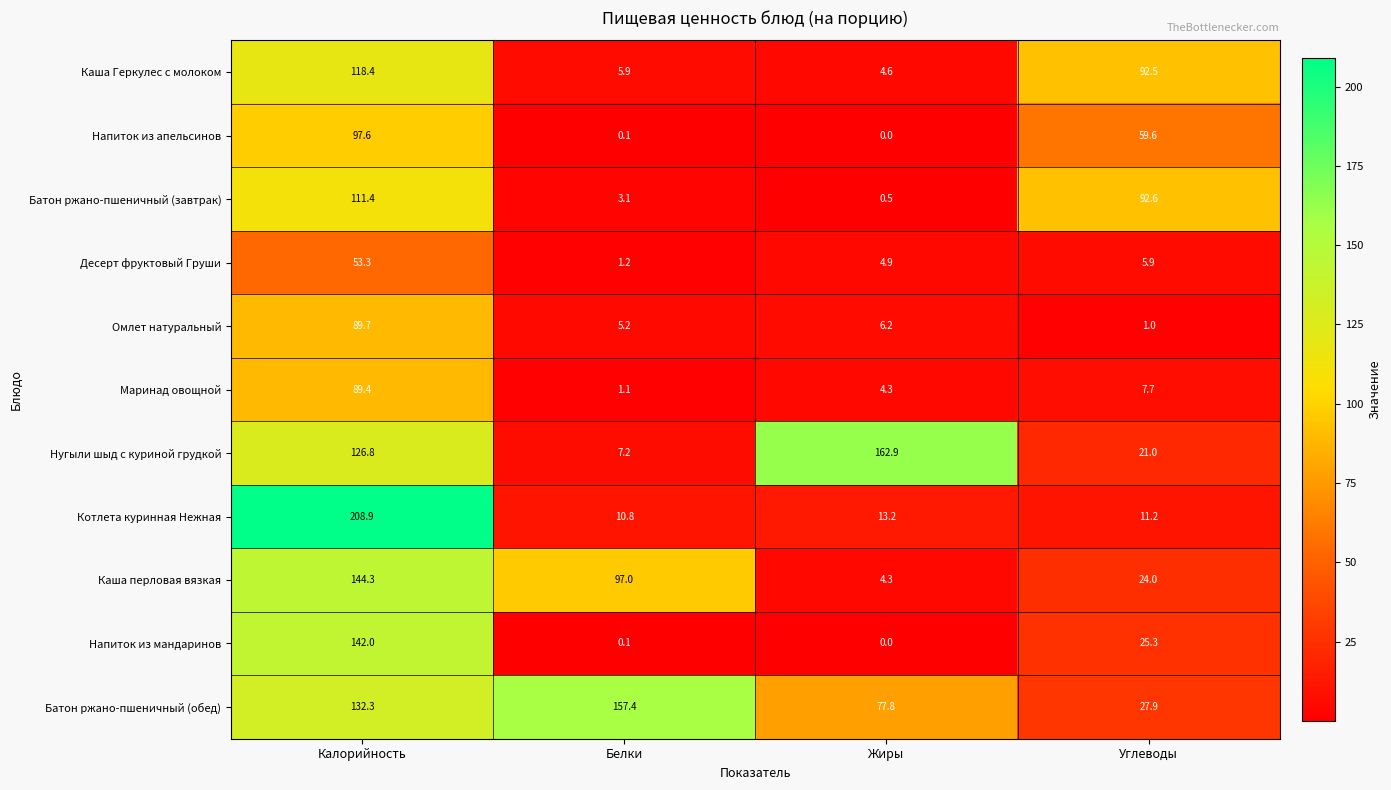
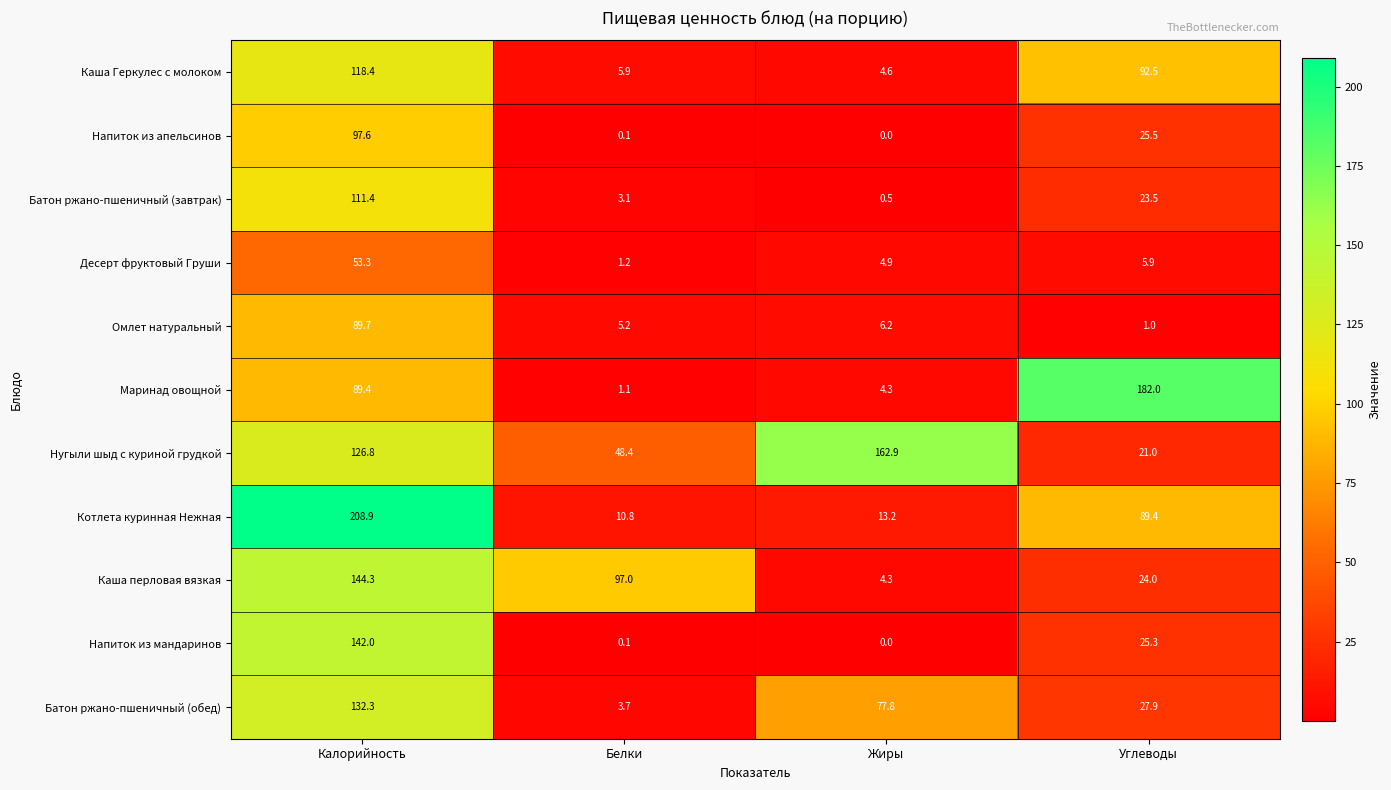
Напиток из апельсинов, Углеводы: 59.6 -> 25.5
Батон ржано-пшеничный (завтрак), Углеводы: 92.6 -> 23.5
Маринад овощной, Углеводы: 7.7 -> 182.0
Нугыли шыд с куриной грудкой, Белки: 7.2 -> 48.4
Котлета куринная Нежная, Углеводы: 11.2 -> 89.4
Батон ржано-пшеничный (обед), Белки: 157.4 -> 3.7
